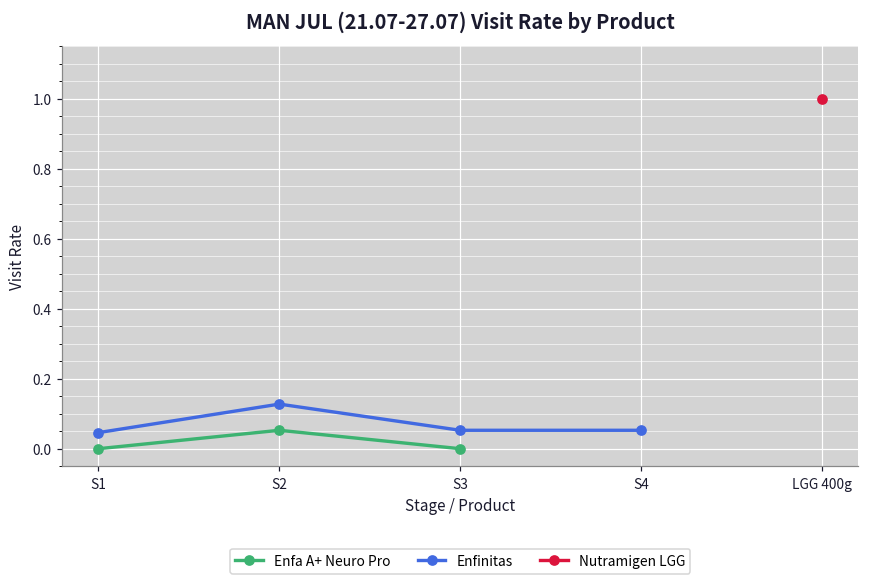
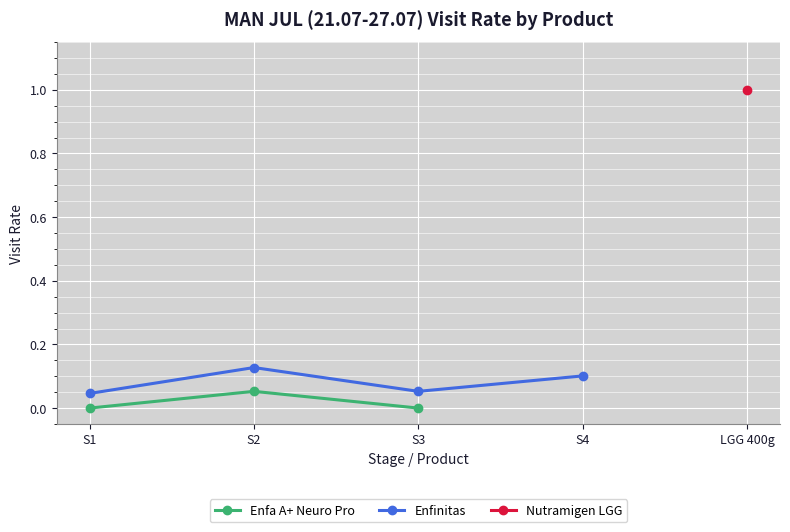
Enfinitas, S4: 0.05 -> 0.10
